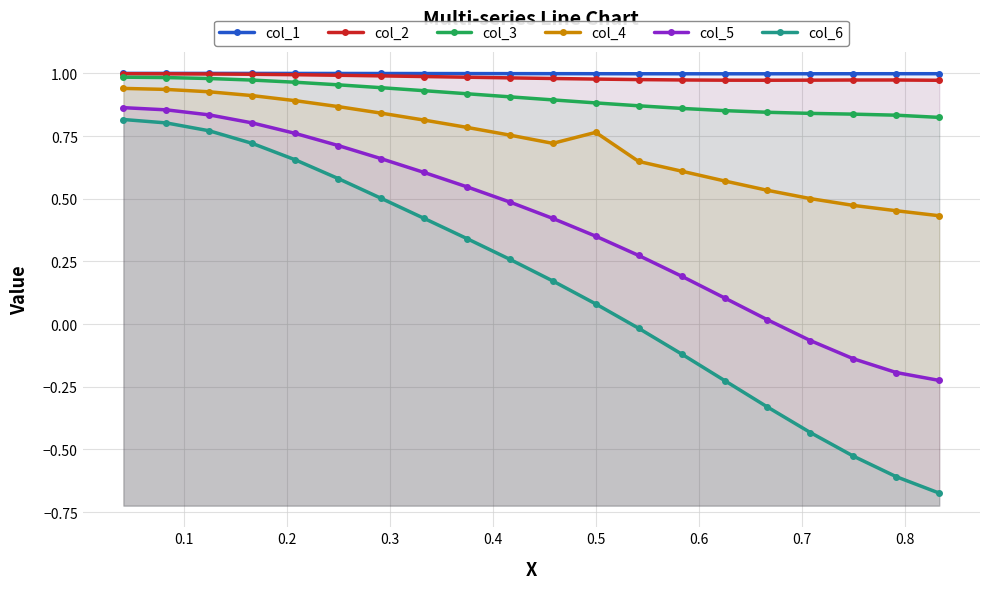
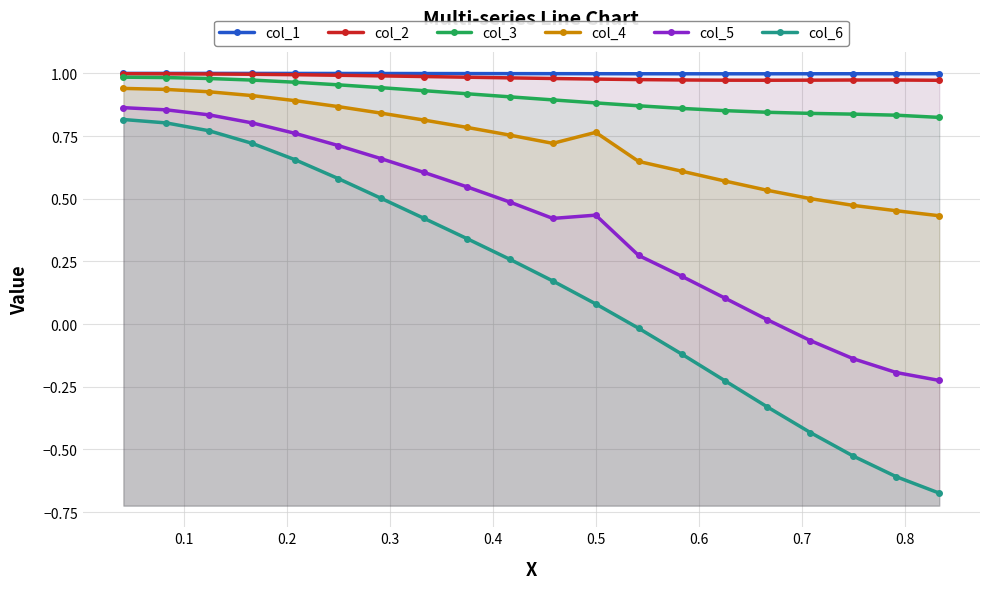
col_5, 0.5: 0.35 -> 0.43
